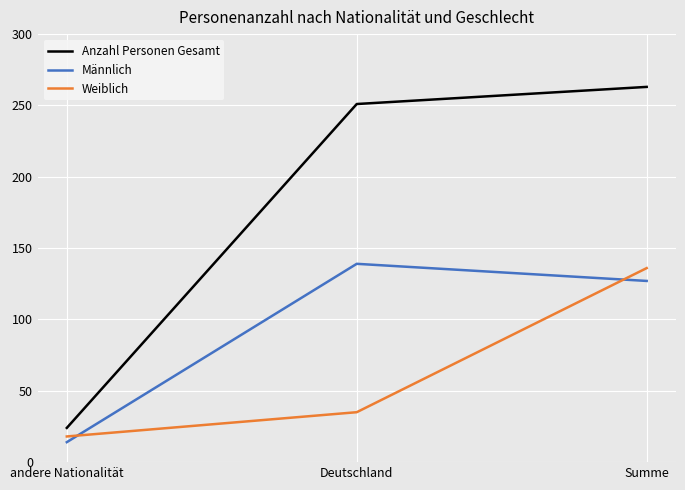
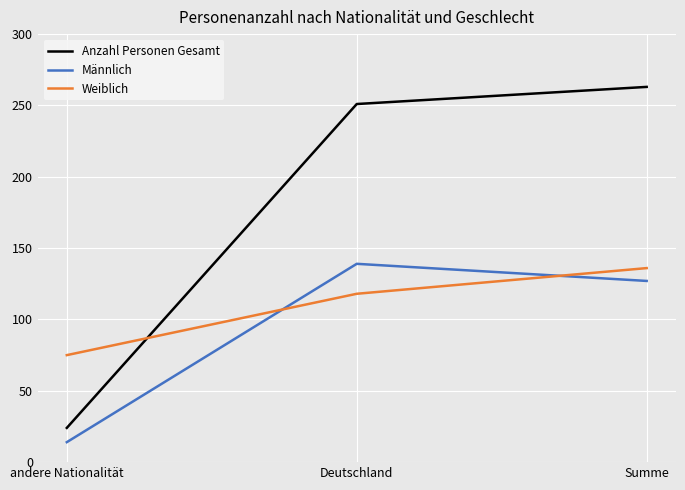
Weiblich, andere Nationalität: 18 -> 75
Weiblich, Deutschland: 35 -> 118
